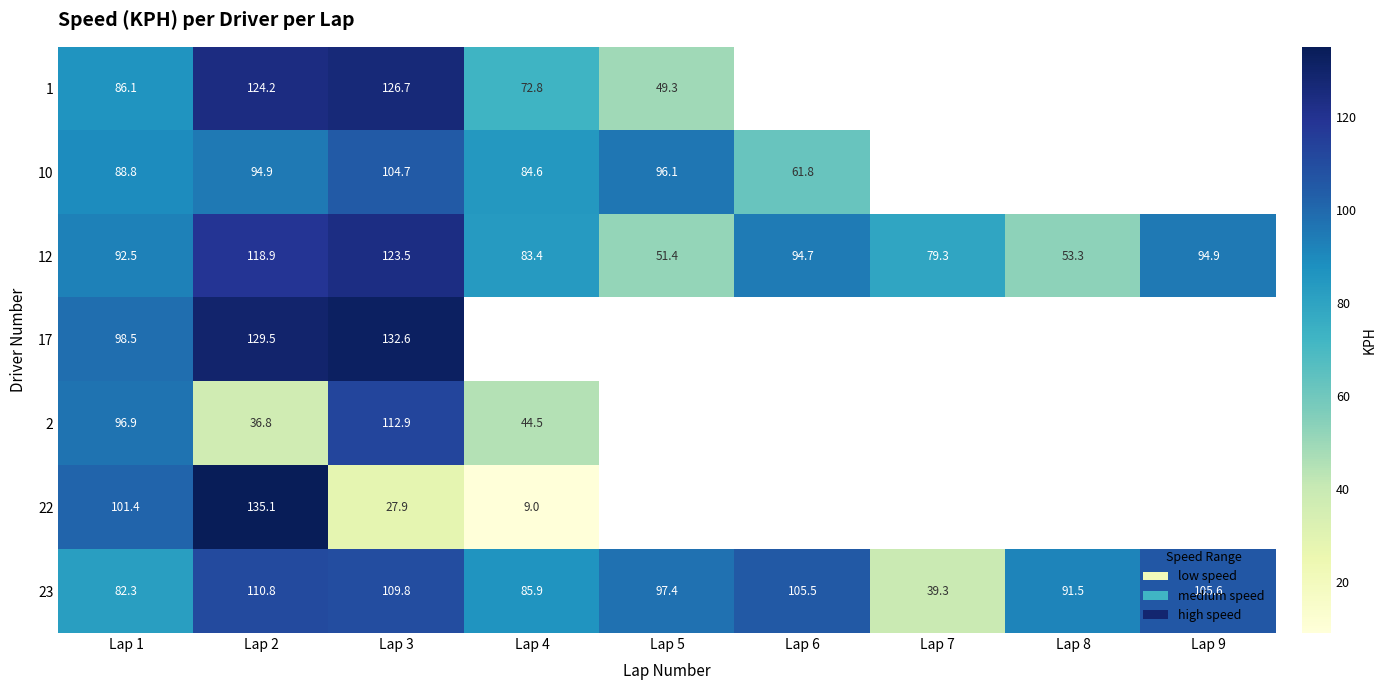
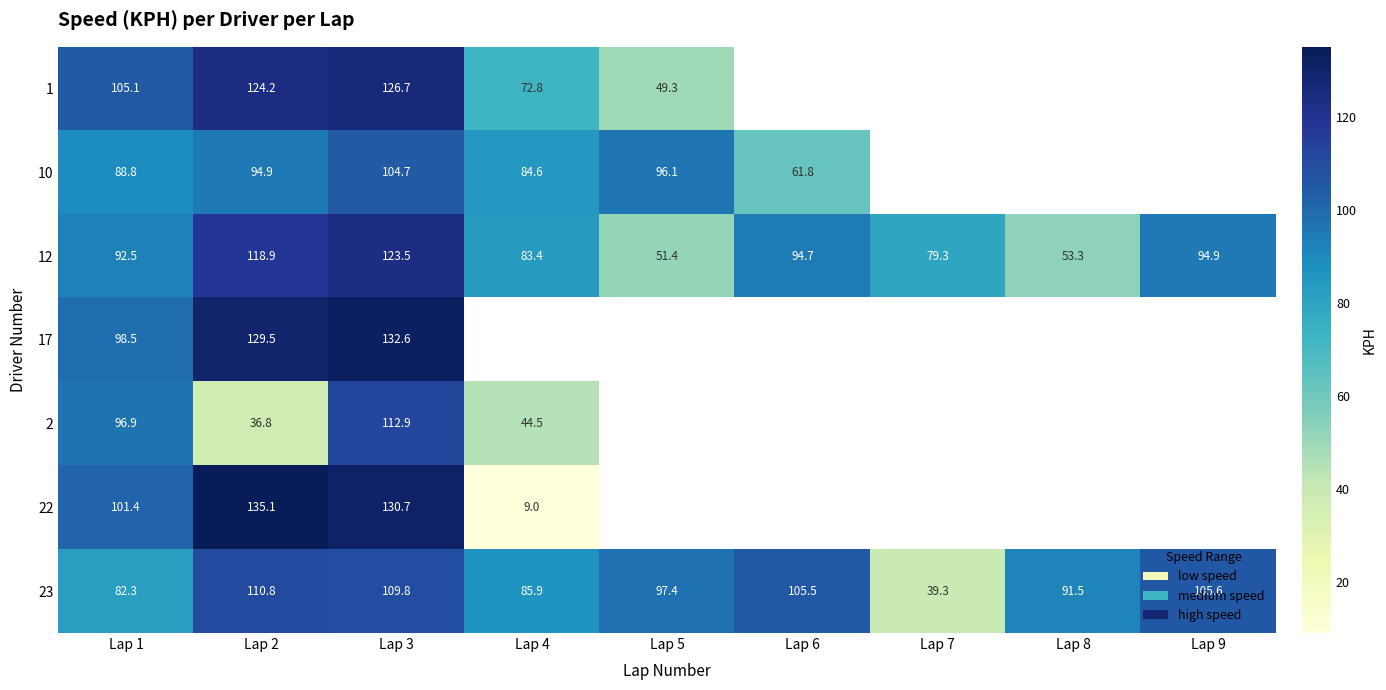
1, Lap 1: 86.1 -> 105.1
22, Lap 3: 27.9 -> 130.7
